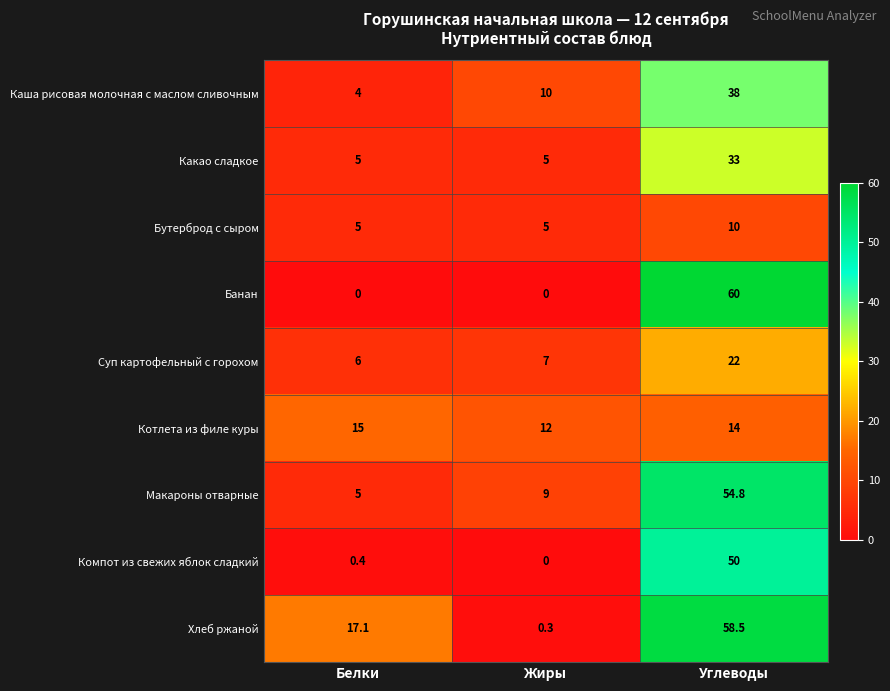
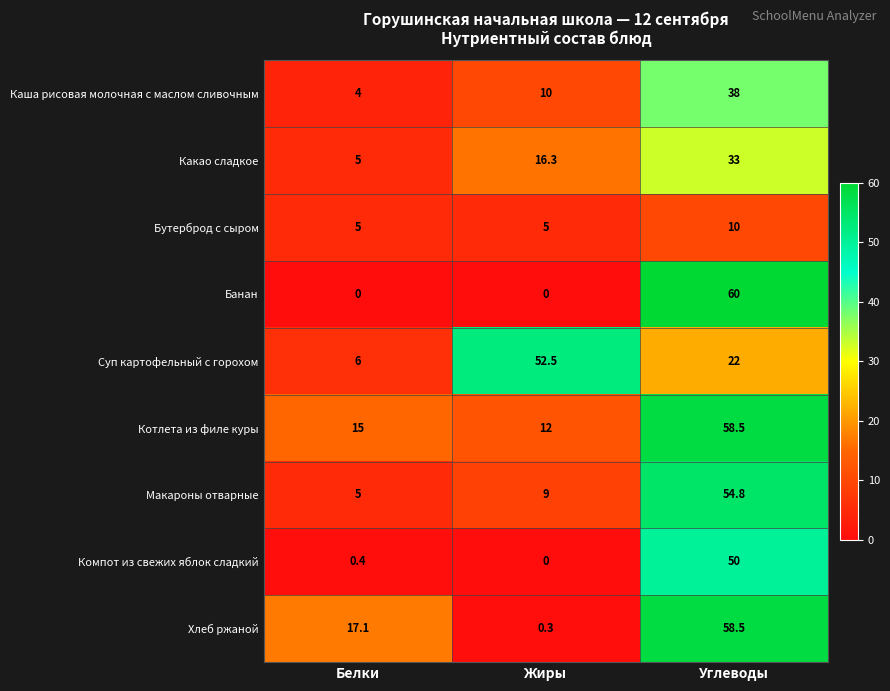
Какао сладкое, Жиры: 5 -> 16.3
Суп картофельный с горохом, Жиры: 7 -> 52.5
Котлета из филе куры, Углеводы: 14 -> 58.5
